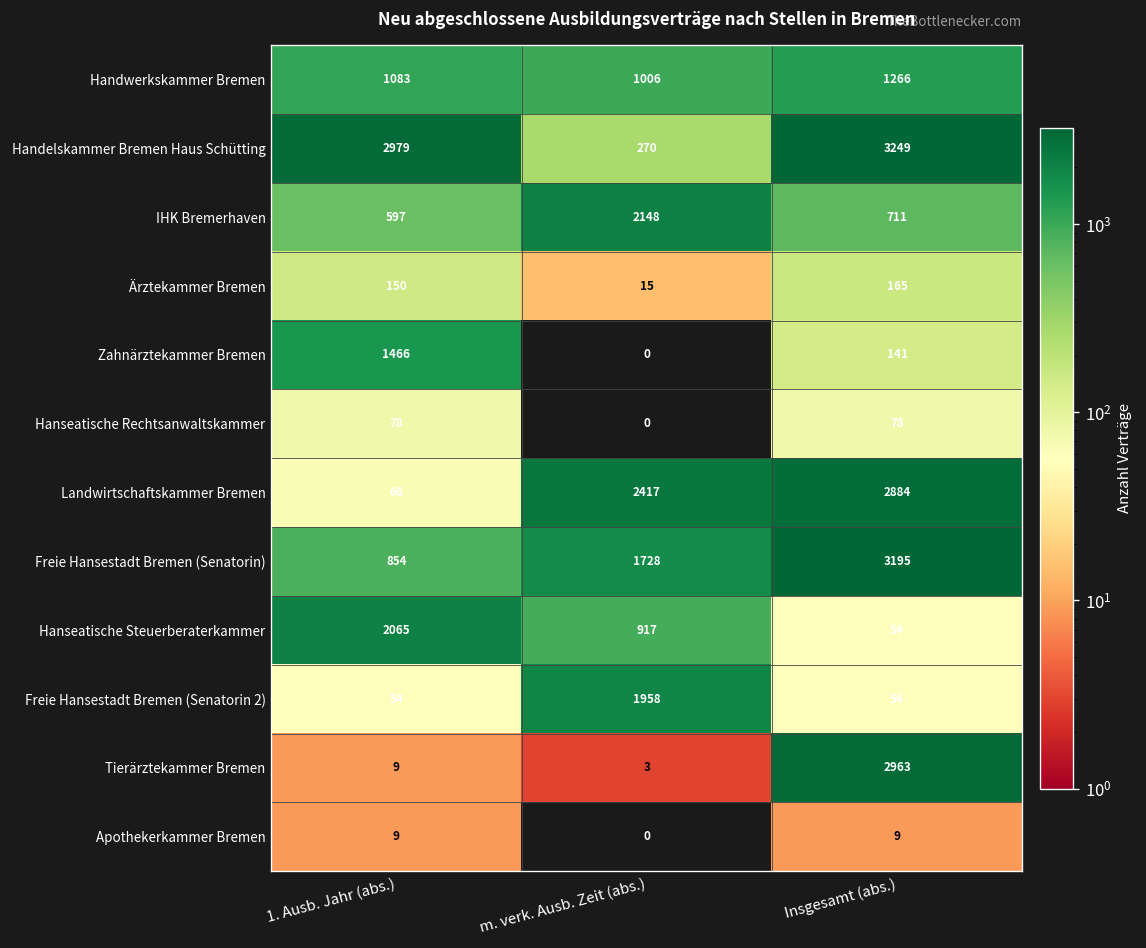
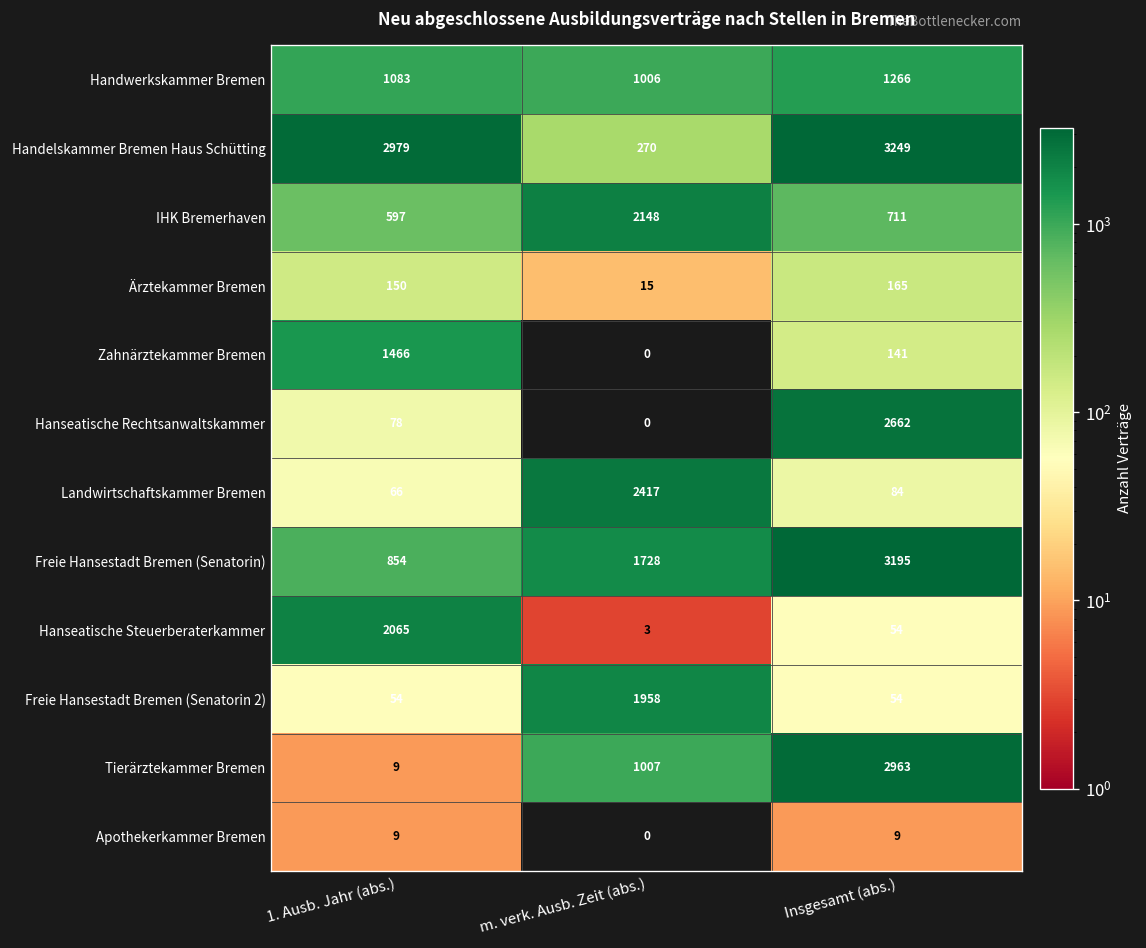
Hanseatische Rechtsanwaltskammer, Insgesamt (abs.): 78 -> 2662
Landwirtschaftskammer Bremen, Insgesamt (abs.): 2884 -> 84
Hanseatische Steuerberaterkammer, m. verk. Ausb. Zeit (abs.): 917 -> 3
Tierärztekammer Bremen, m. verk. Ausb. Zeit (abs.): 3 -> 1007
